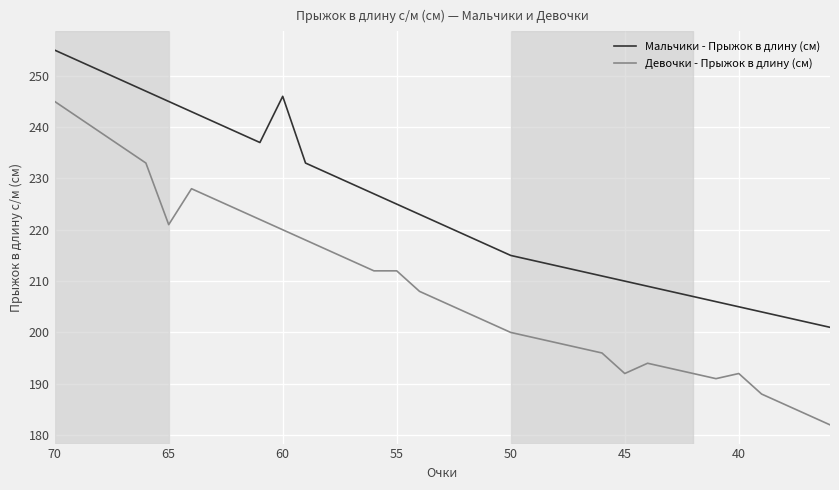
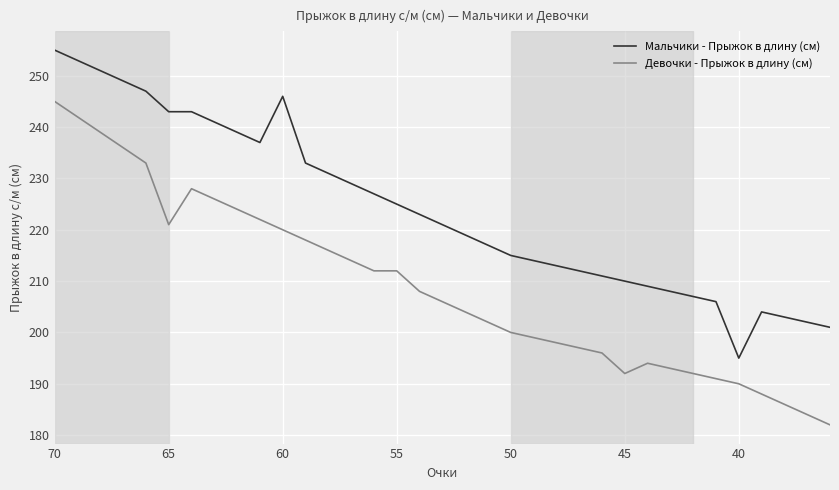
Мальчики - Прыжок в длину (см), 65: 245 -> 243
Мальчики - Прыжок в длину (см), 40: 205 -> 195
Девочки - Прыжок в длину (см), 40: 192 -> 190
